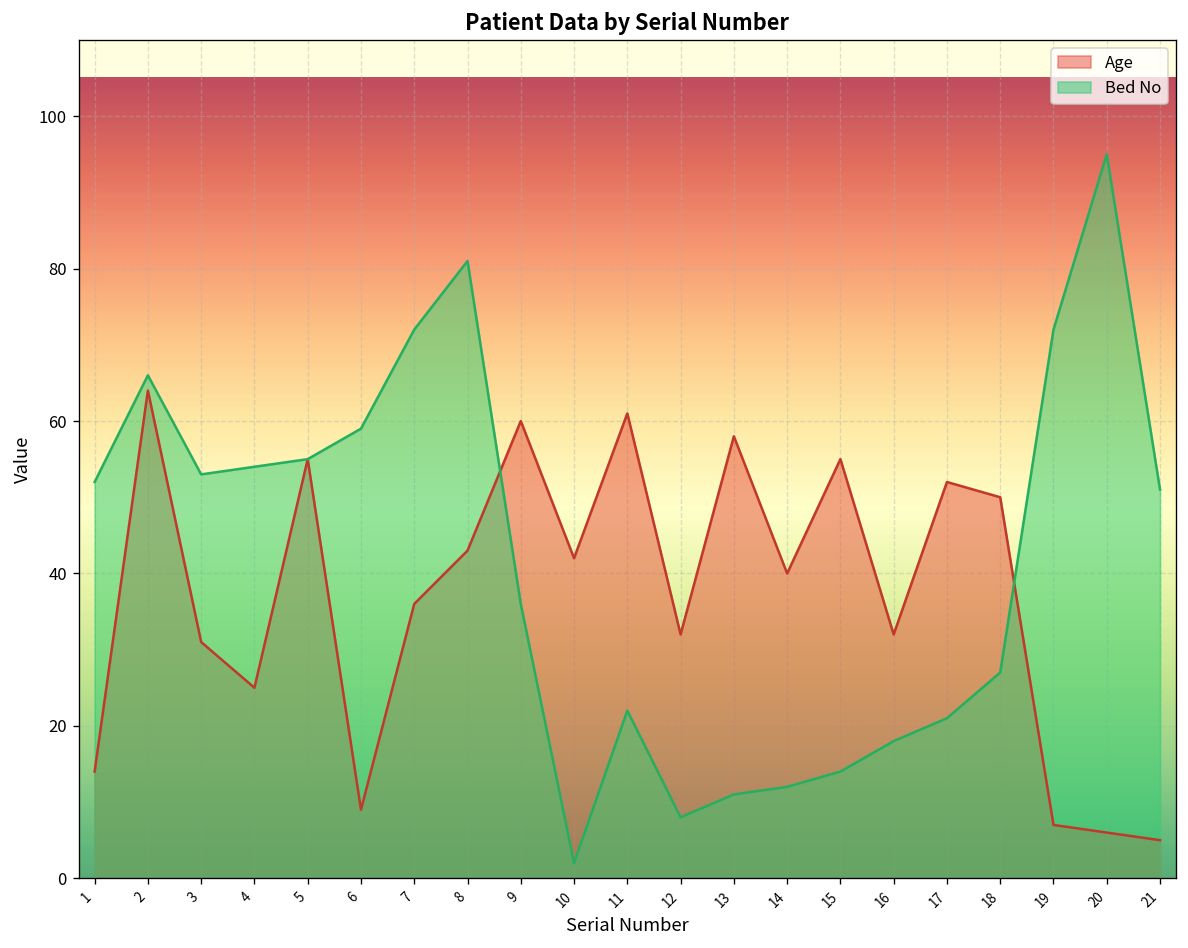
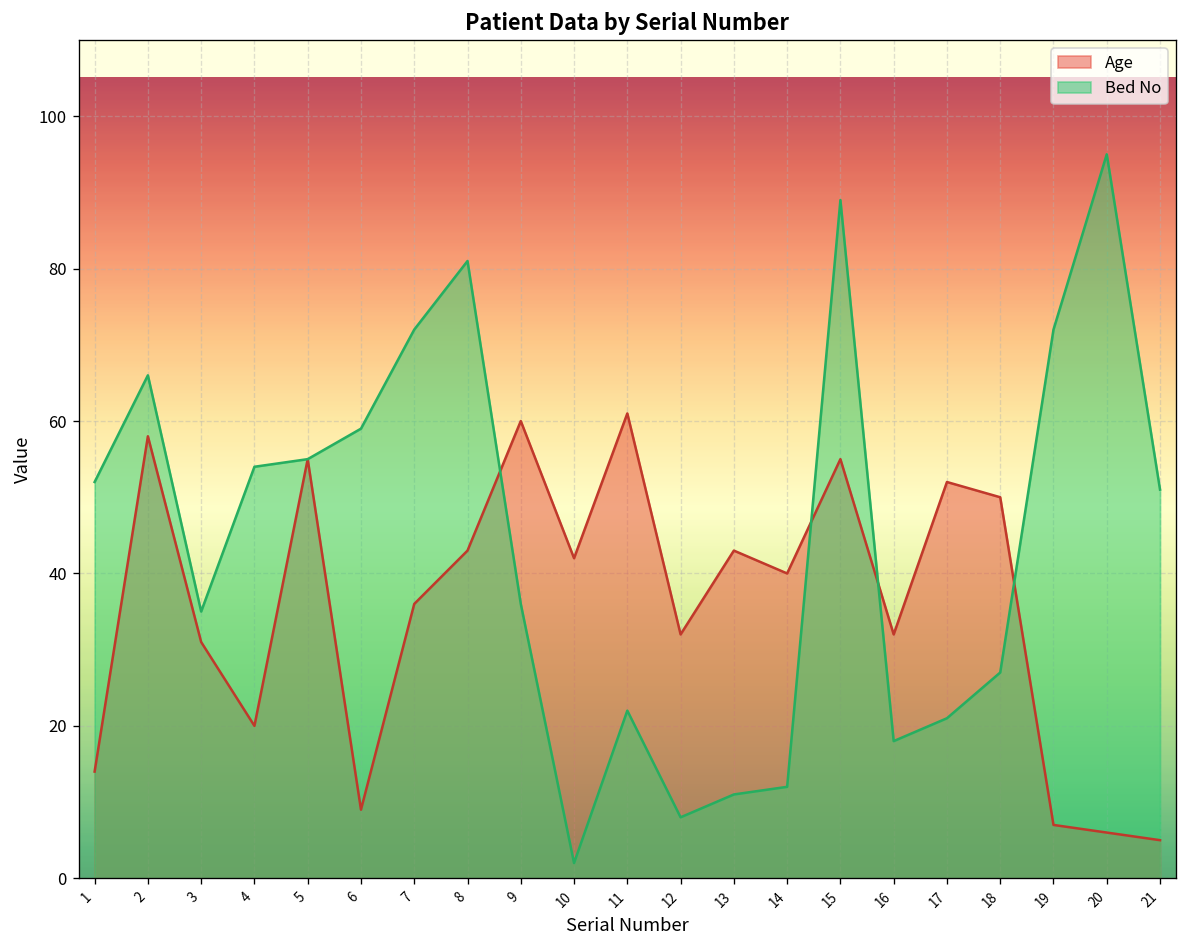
Age, 2: 64 -> 58
Bed No, 3: 53 -> 35
Age, 4: 25 -> 20
Age, 13: 58 -> 43
Bed No, 15: 14 -> 89
